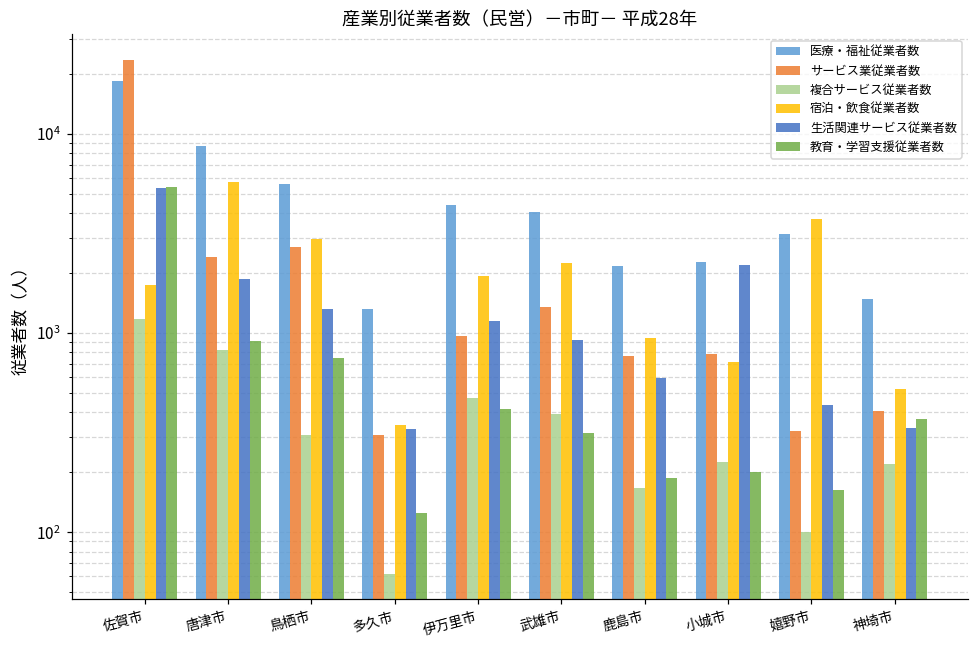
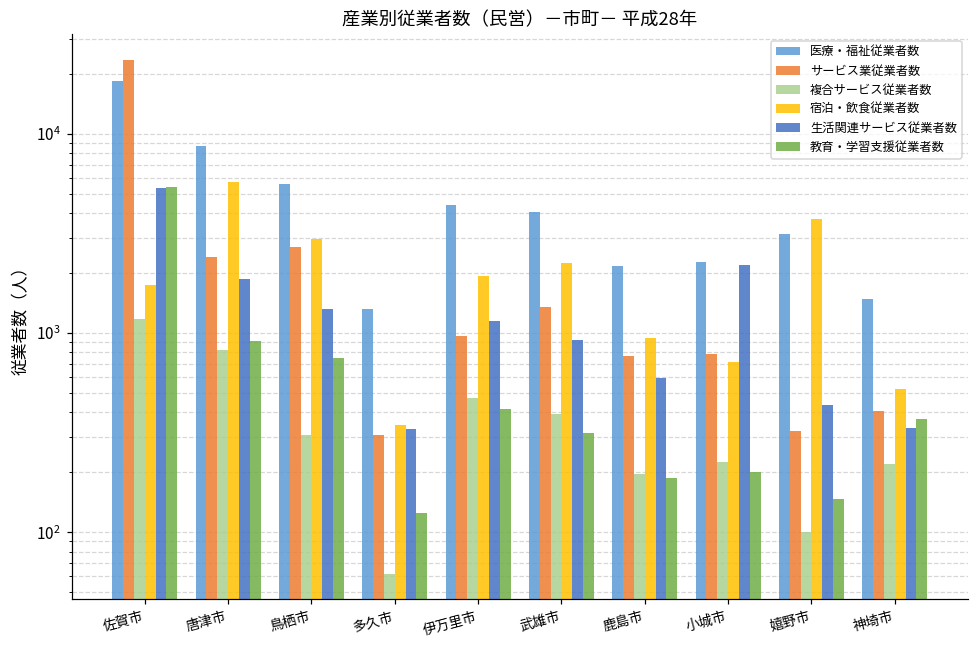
複合サービス従業者数, 鹿島市: 170 -> 200
教育・学習支援従業者数, 嬉野市: 160 -> 150
